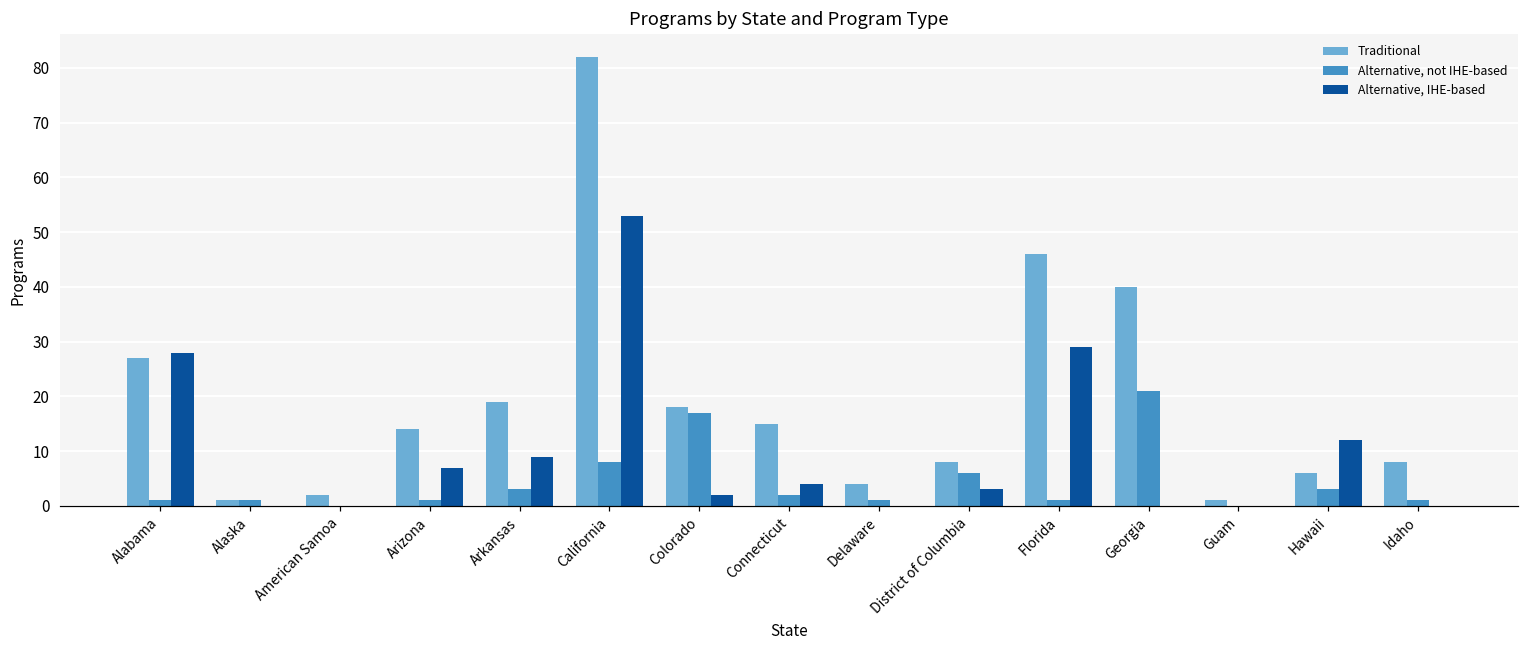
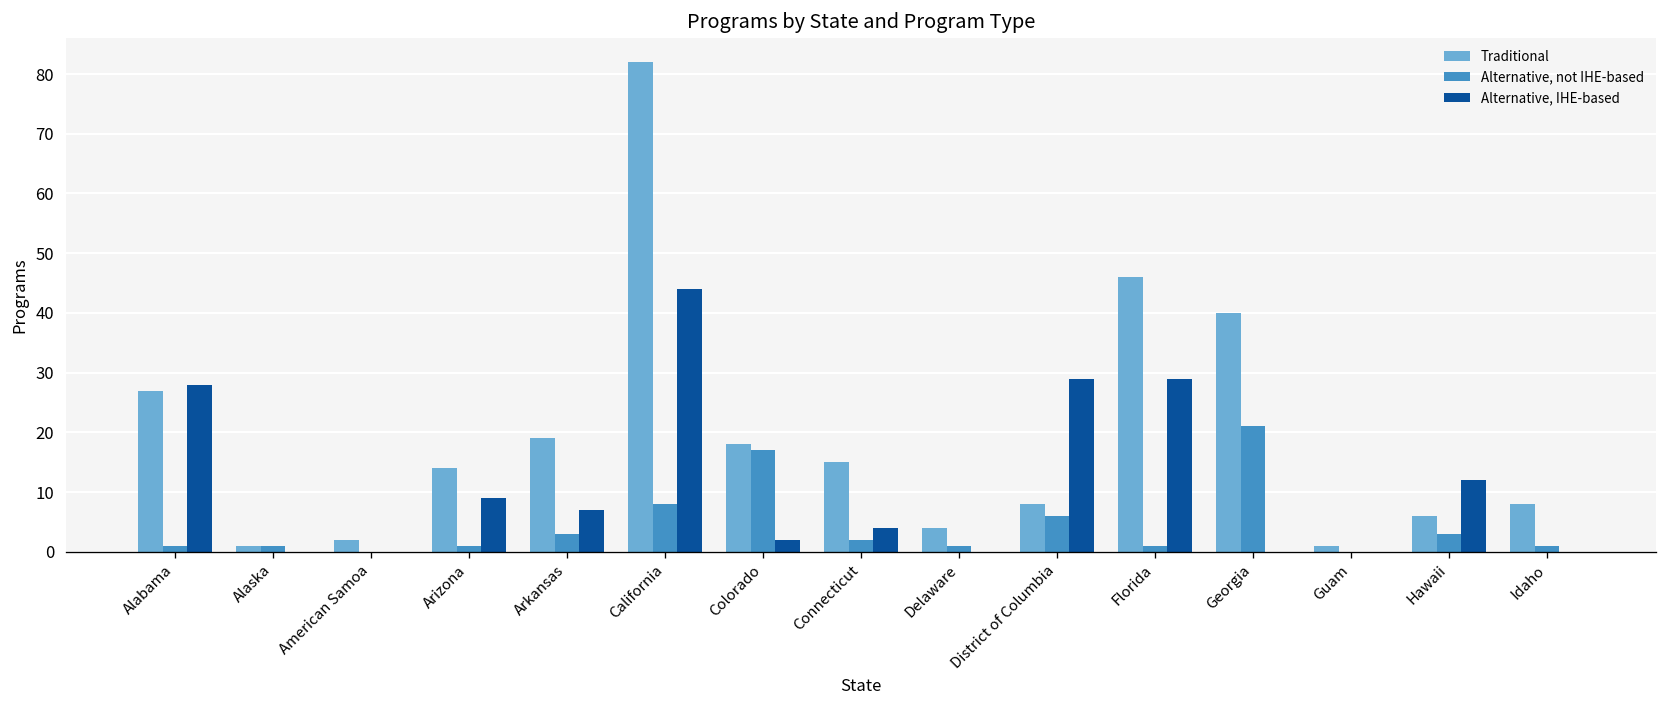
Alternative, IHE-based, Arizona: 7 -> 9
Alternative, IHE-based, Arkansas: 9 -> 7
Alternative, IHE-based, California: 53 -> 44
Alternative, IHE-based, District of Columbia: 3 -> 29
